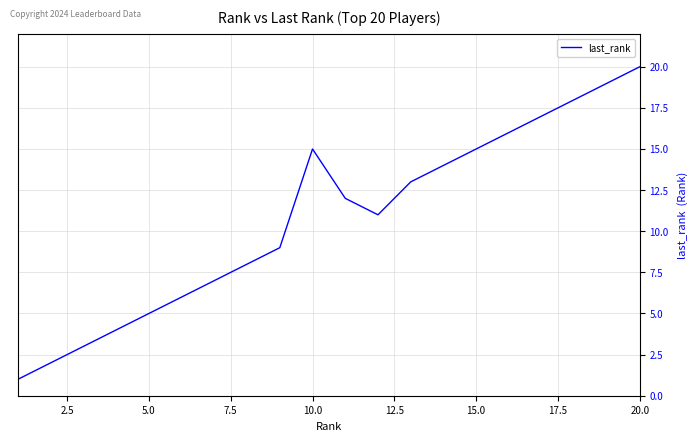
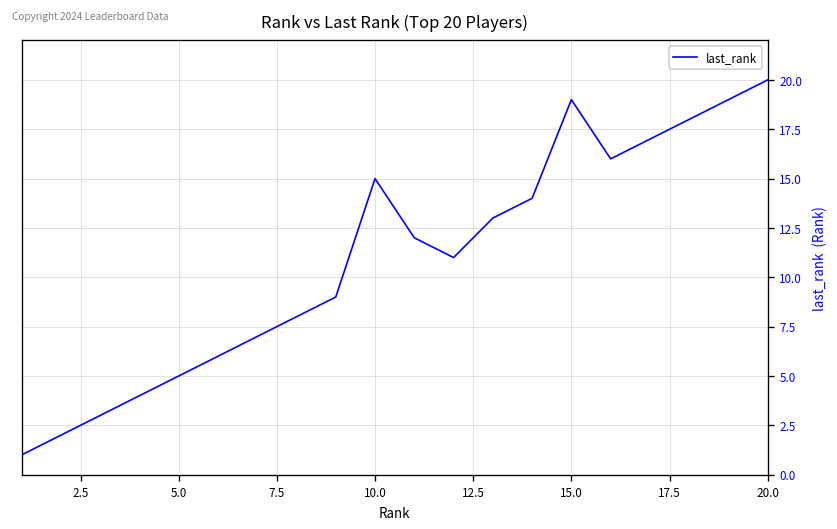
15.0: 15 -> 19
